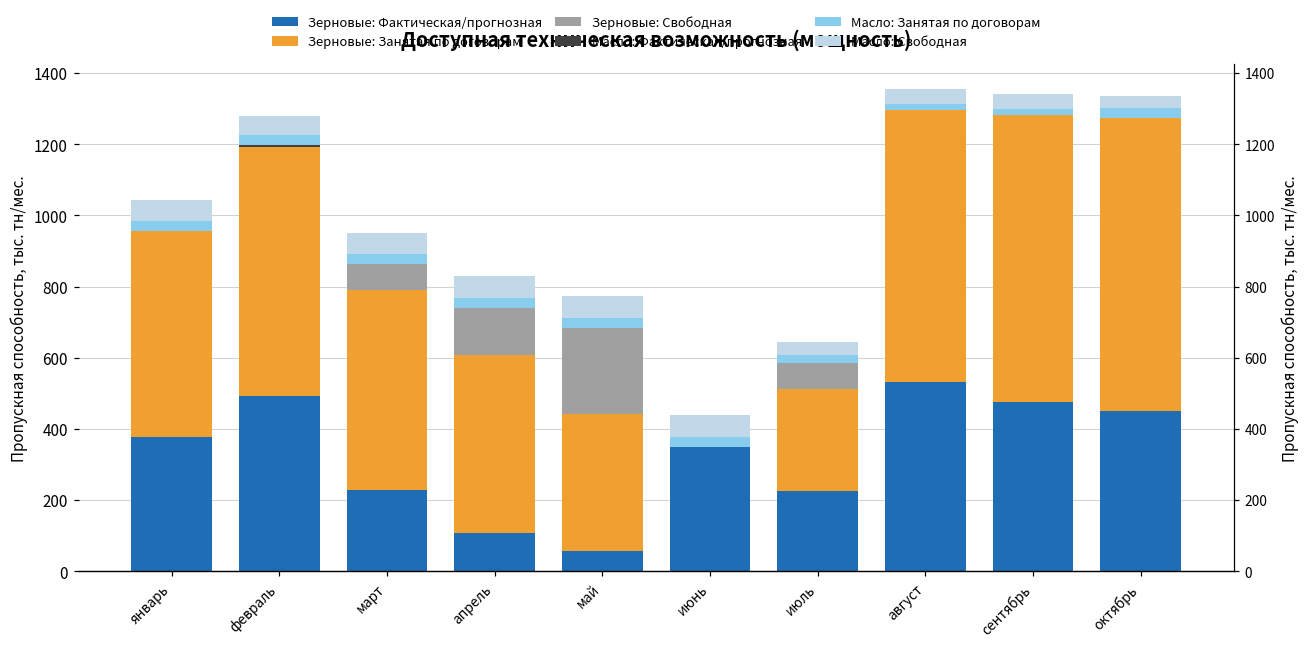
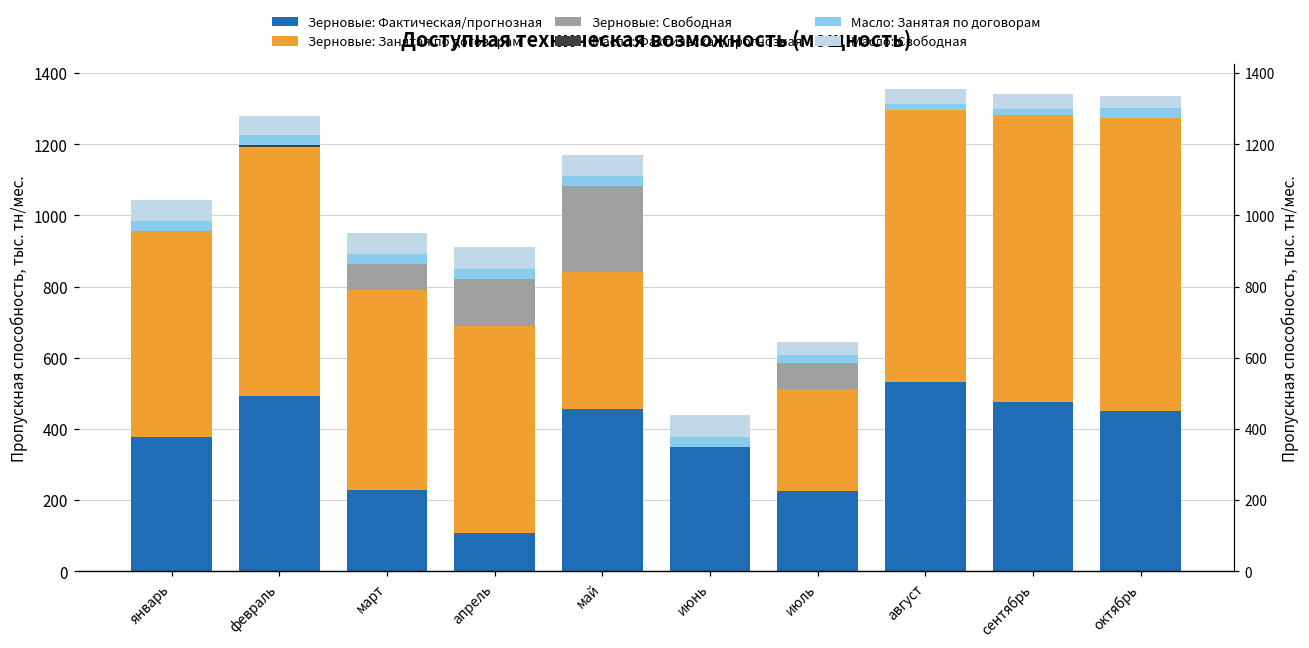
Зерновые: Занятая по договорам, апрель: 500 -> 580
Зерновые: Фактическая/прогнозная, май: 60 -> 460
